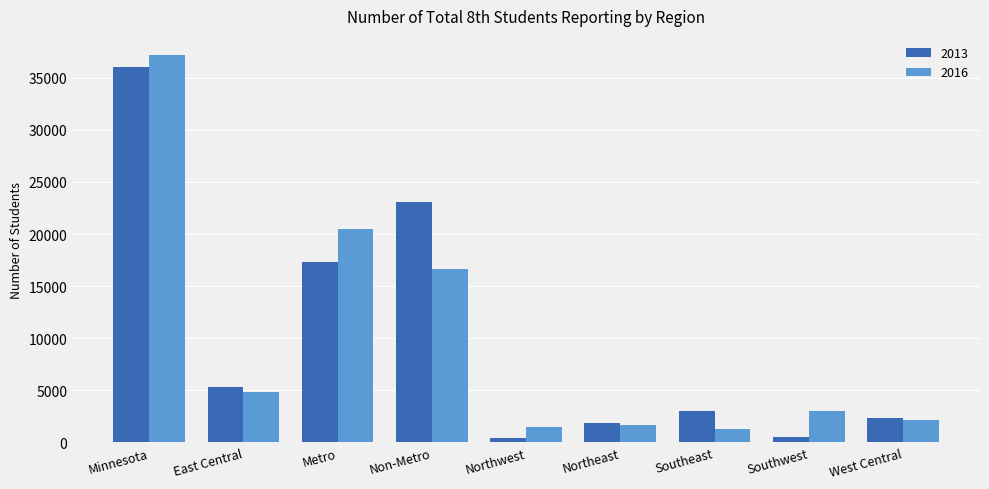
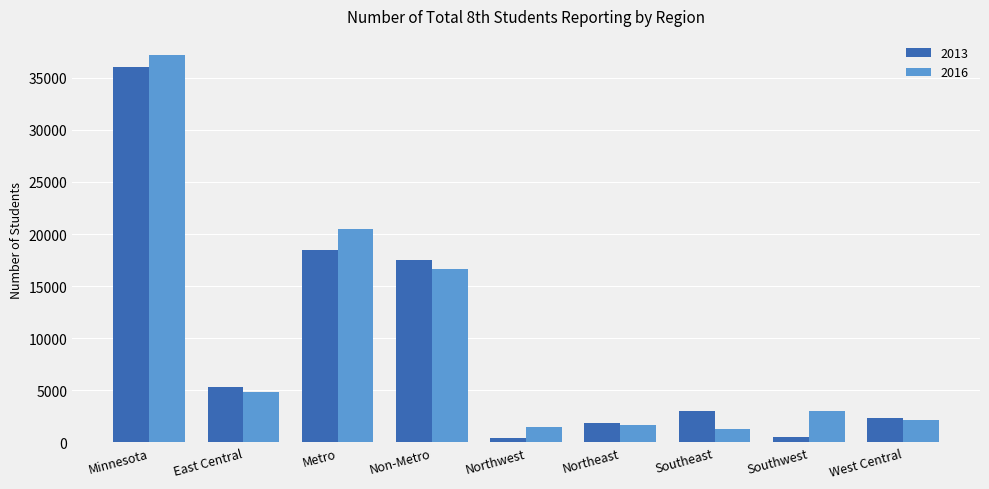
2013, Metro: 17300 -> 18500
2013, Non-Metro: 23100 -> 17500
